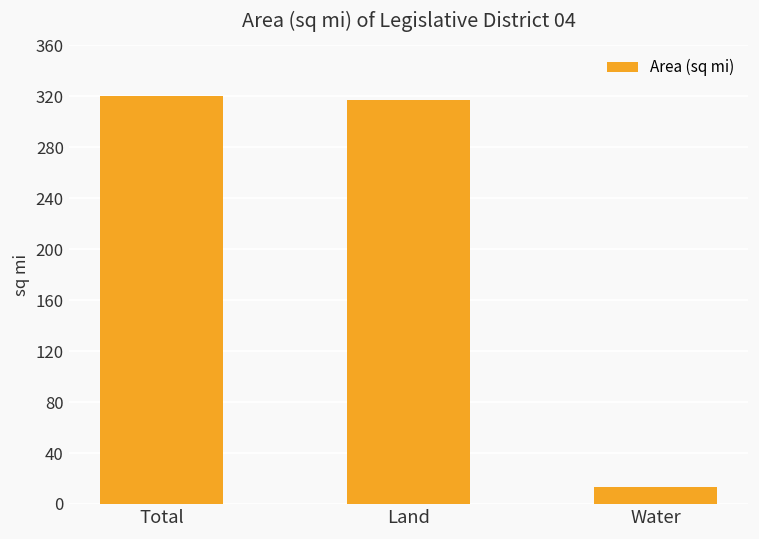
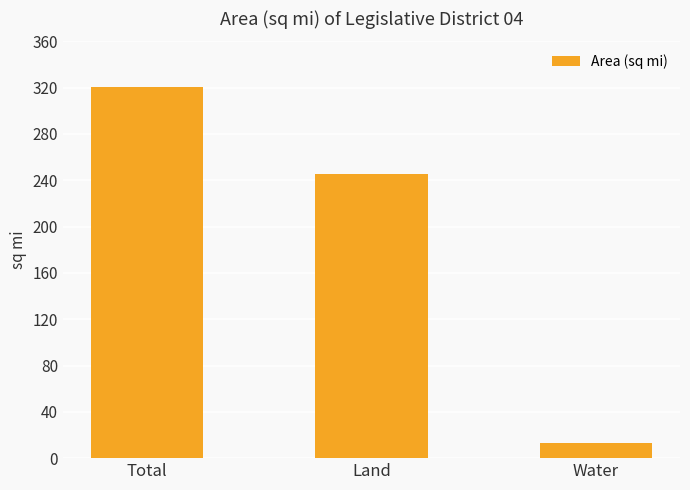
Land: 317 -> 245
